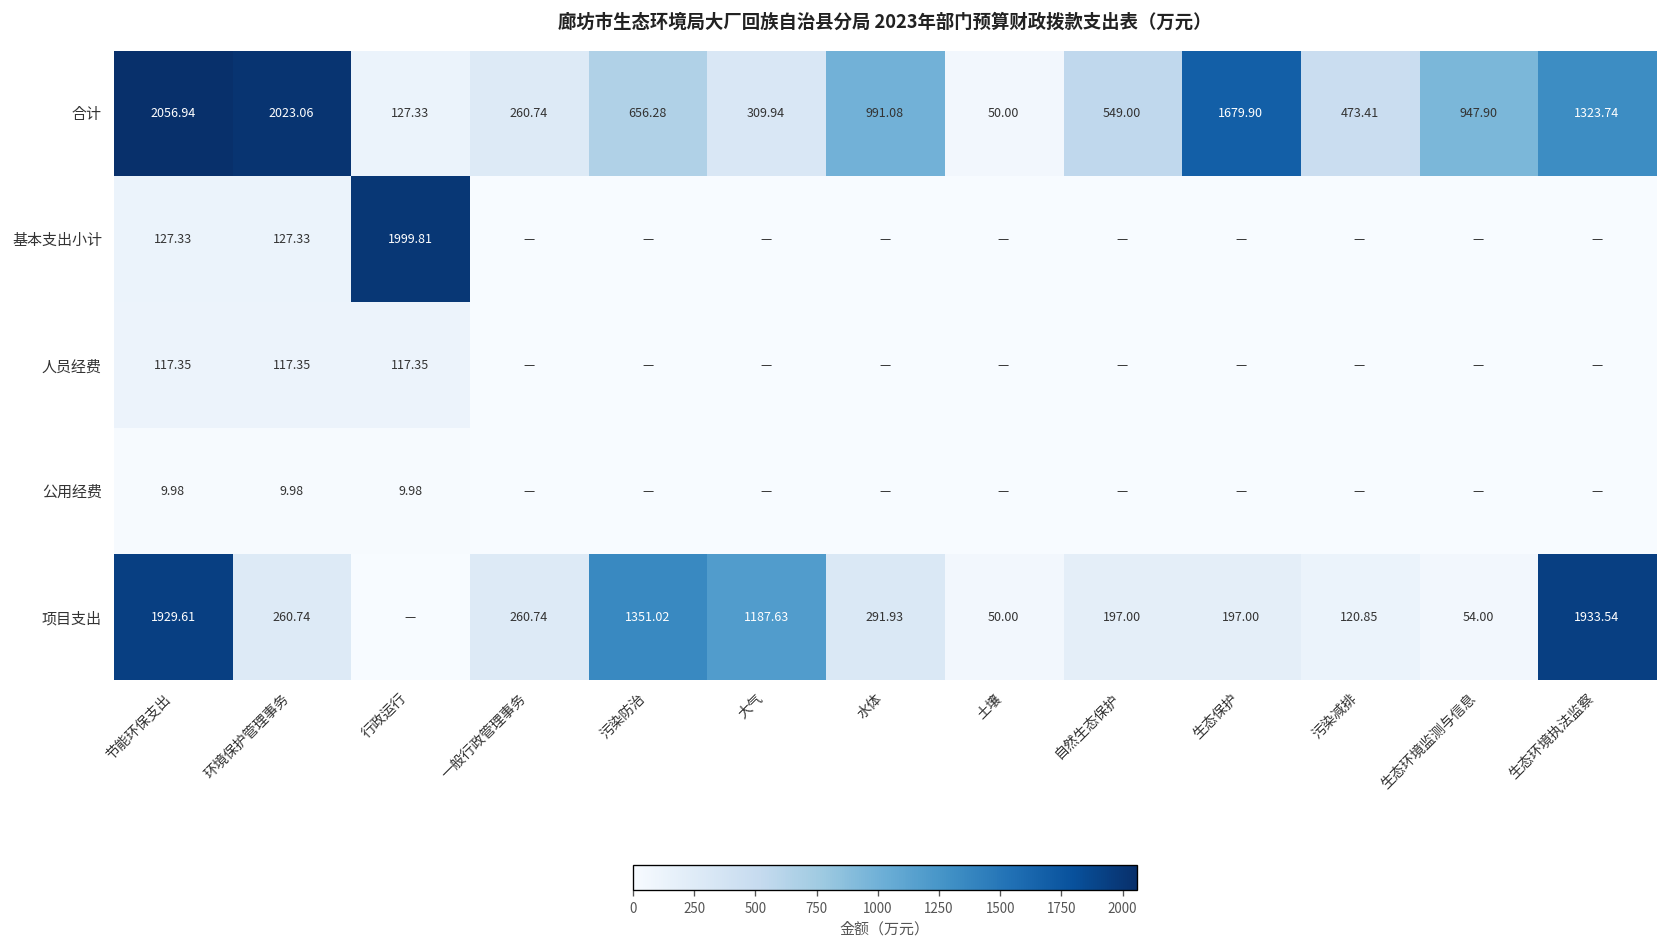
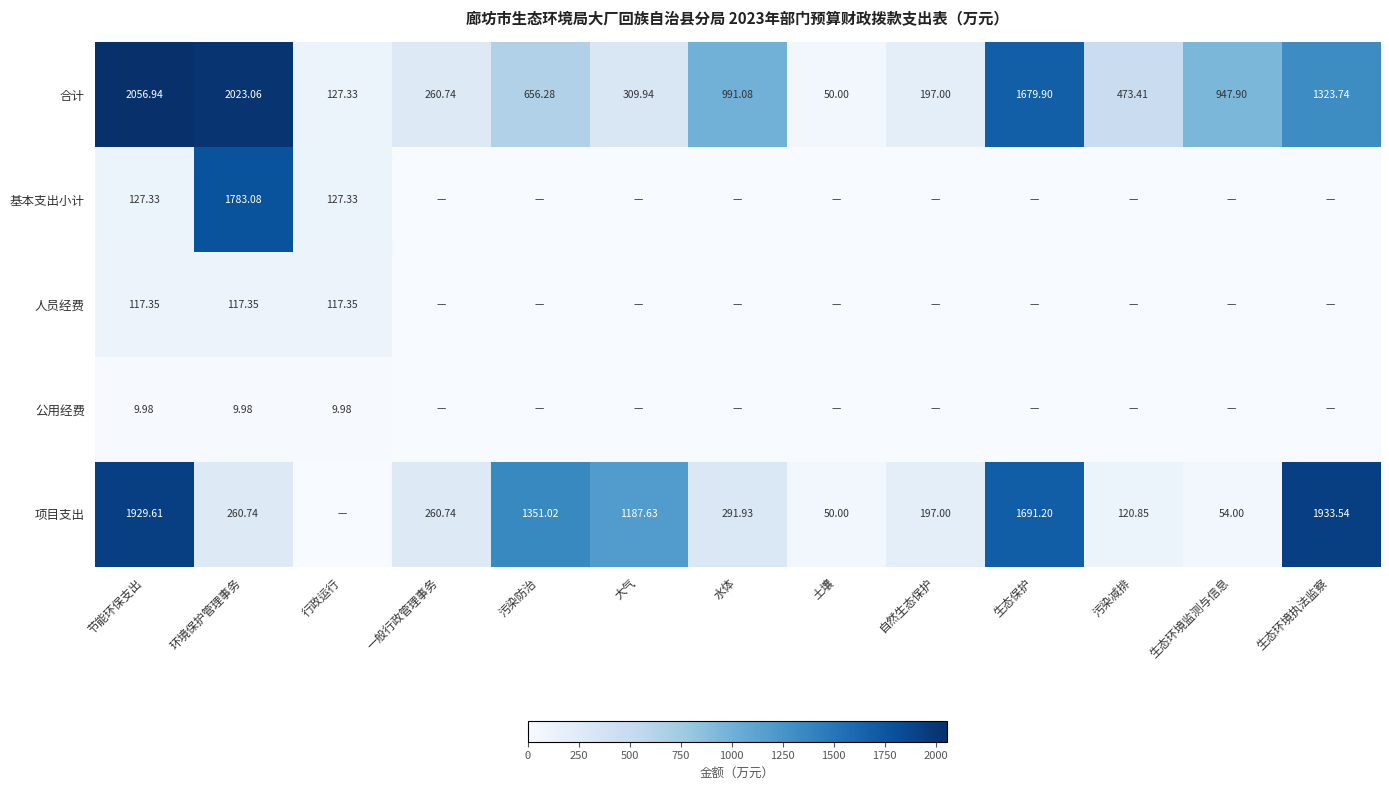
合计, 自然生态保护: 549.00 -> 197.00
基本支出小计, 环境保护管理事务: 127.33 -> 1783.08
基本支出小计, 行政运行: 1999.81 -> 127.33
项目支出, 生态保护: 197.00 -> 1691.20
